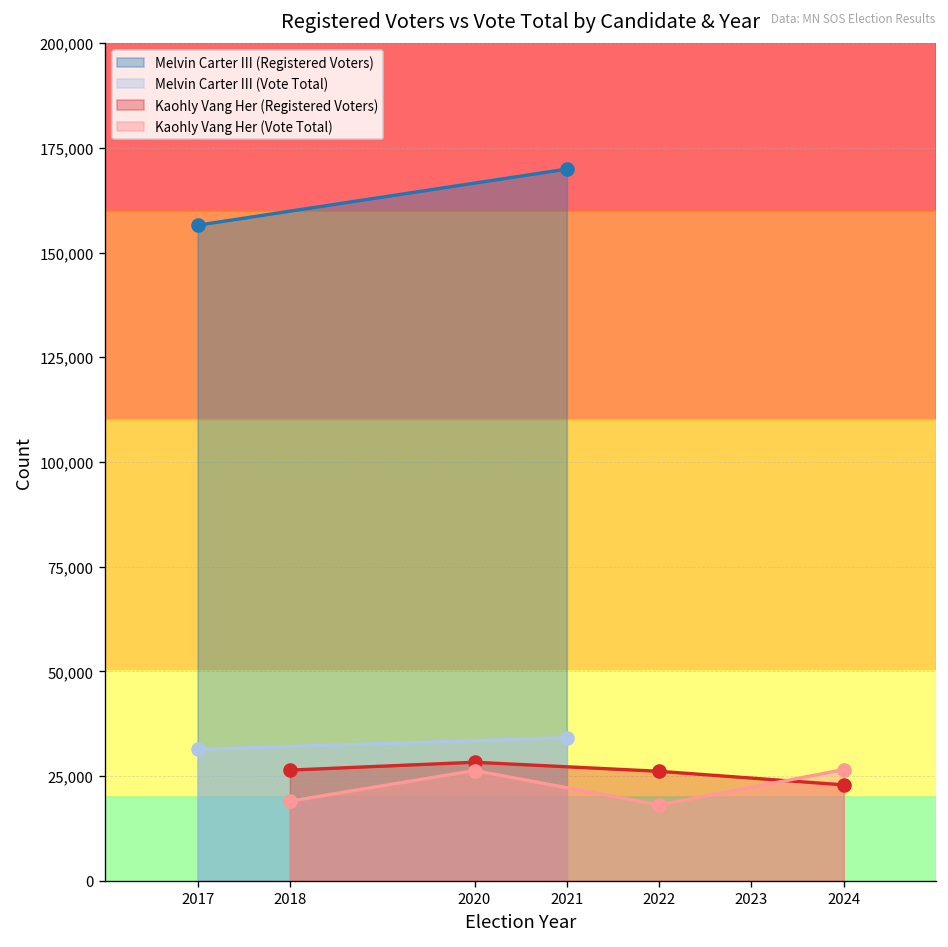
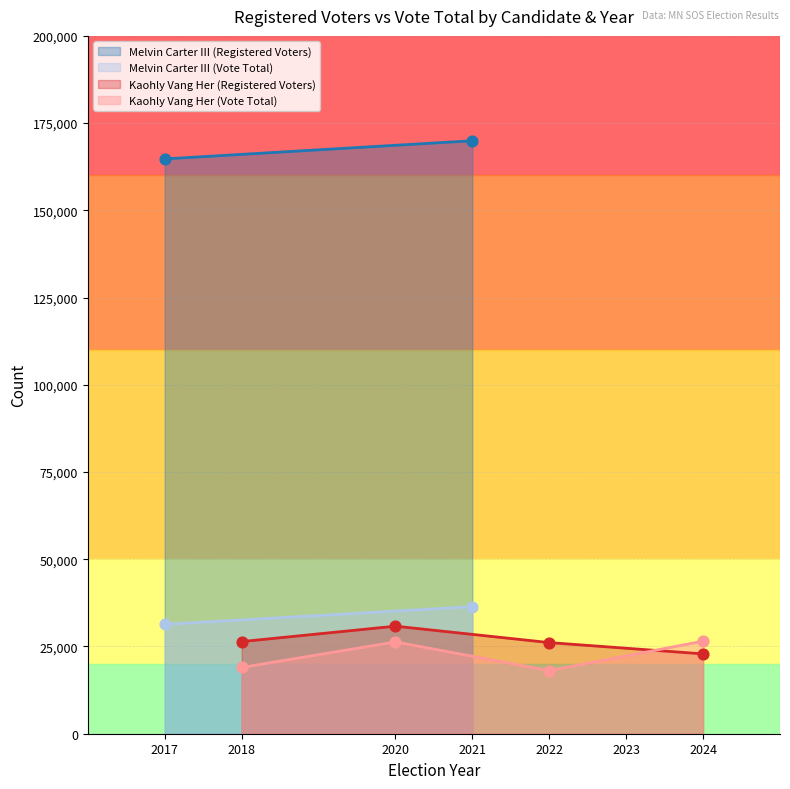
Melvin Carter III (Registered Voters), 2017: 157,000 -> 165,000
Kaohly Vang Her (Registered Voters), 2020: 28,000 -> 31,000
Melvin Carter III (Vote Total), 2021: 34,000 -> 36,000
